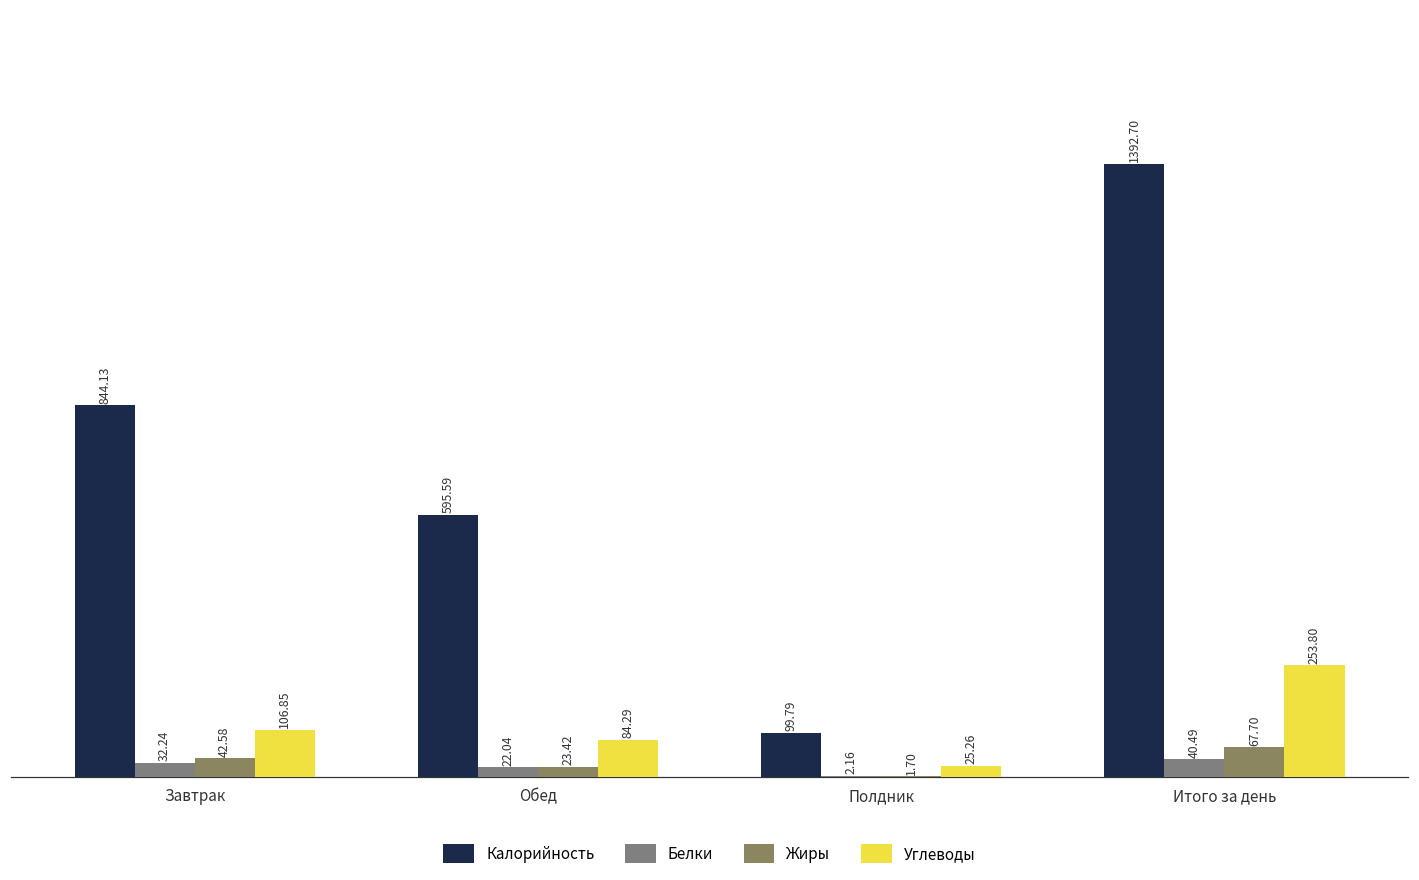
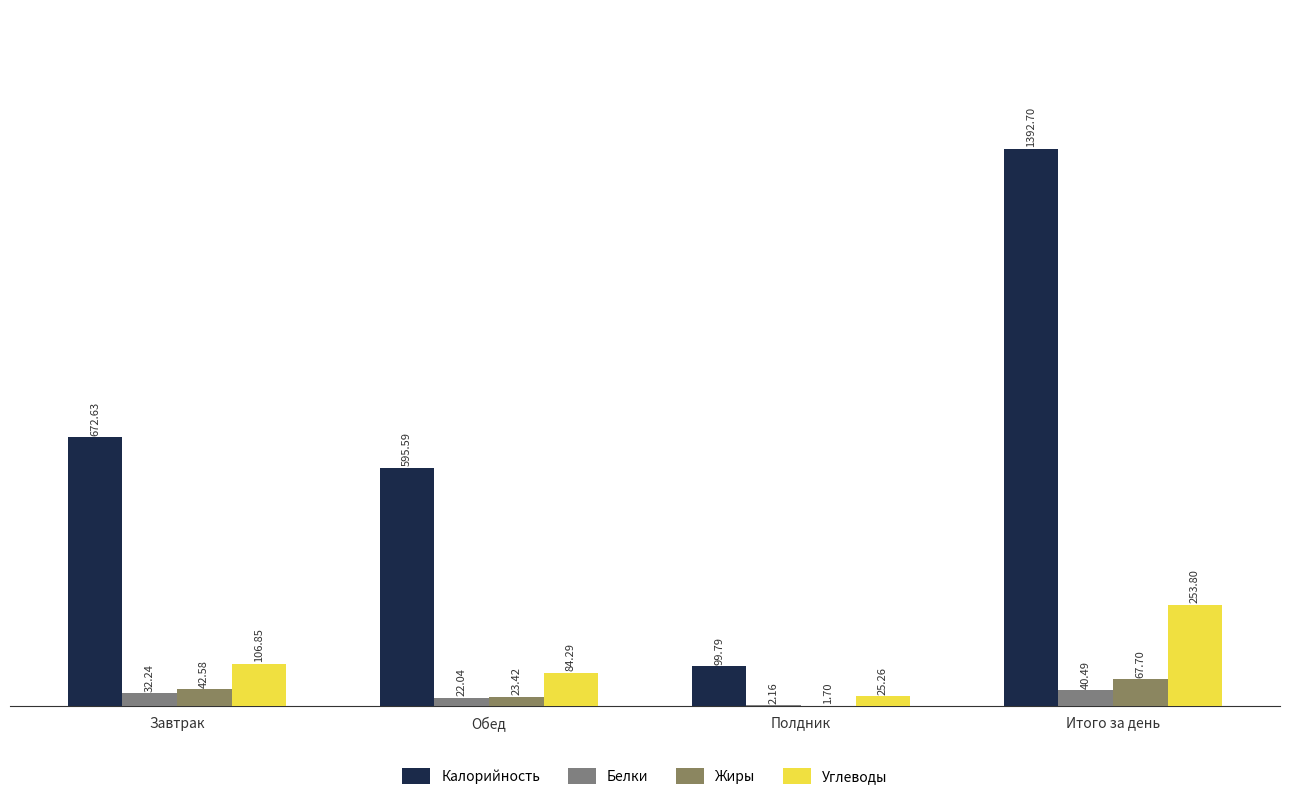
Калорийность, Завтрак: 844.13 -> 672.63
